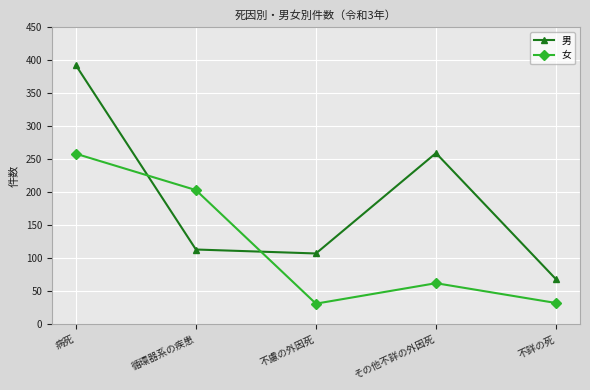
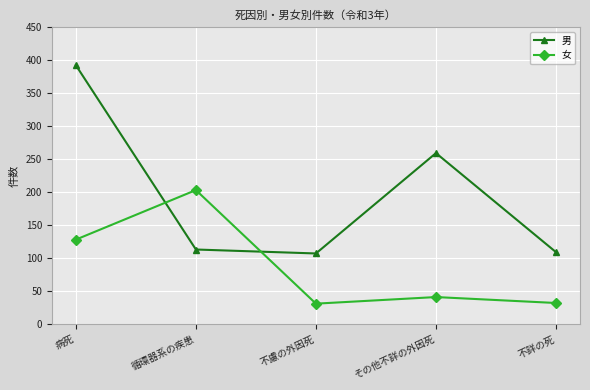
女, 病死: 260 -> 130
女, その他不詳の外因死: 60 -> 40
男, 不詳の死: 70 -> 110
